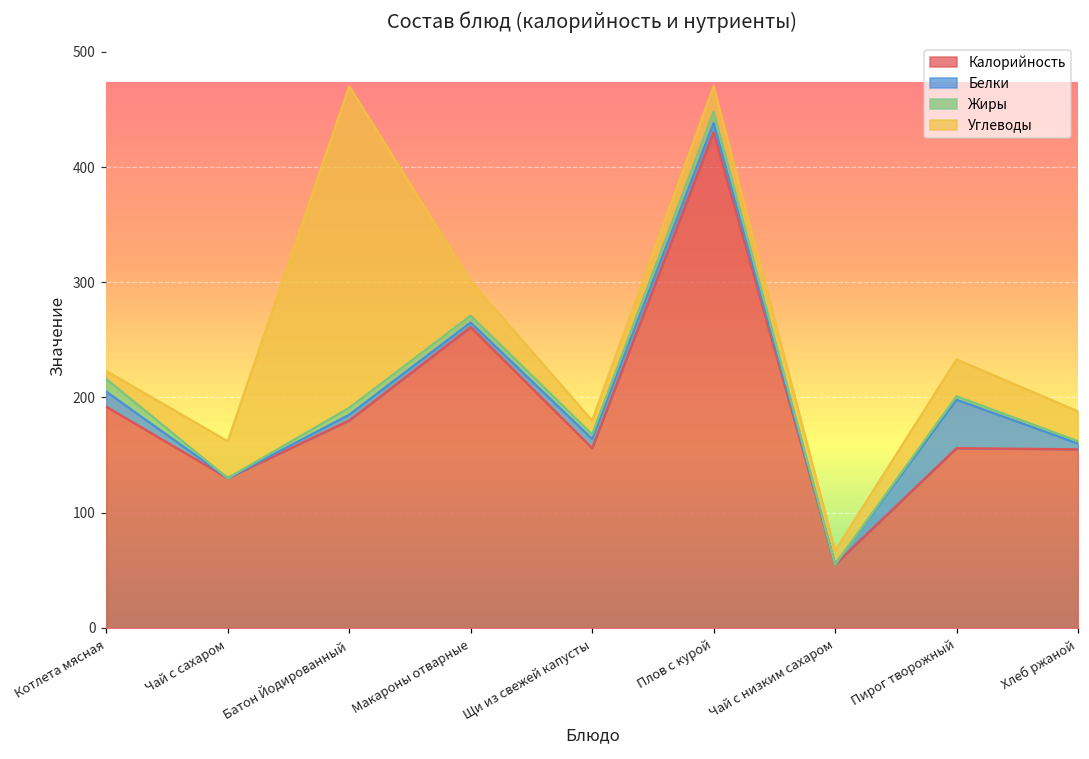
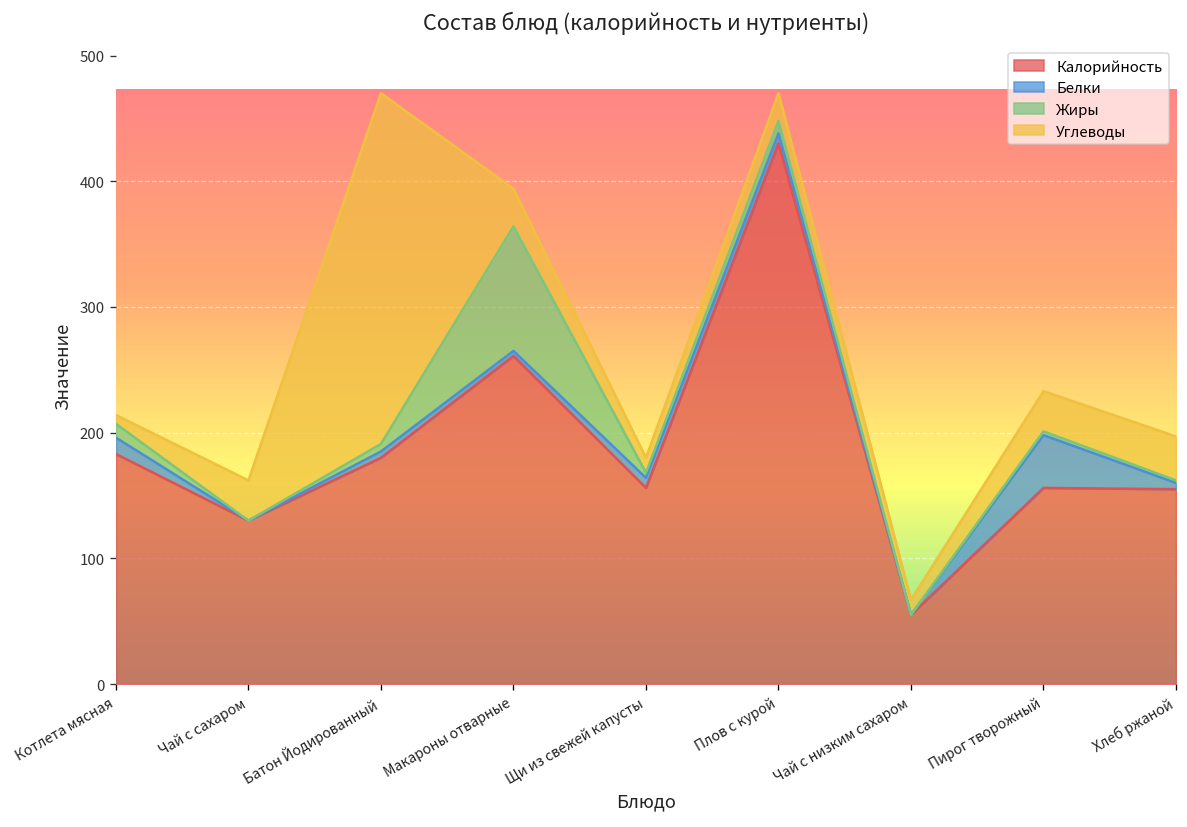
Калорийность, Котлета мясная: 192 -> 183
Жиры, Макароны отварные: 6 -> 99
Углеводы, Хлеб ржаной: 26 -> 35
